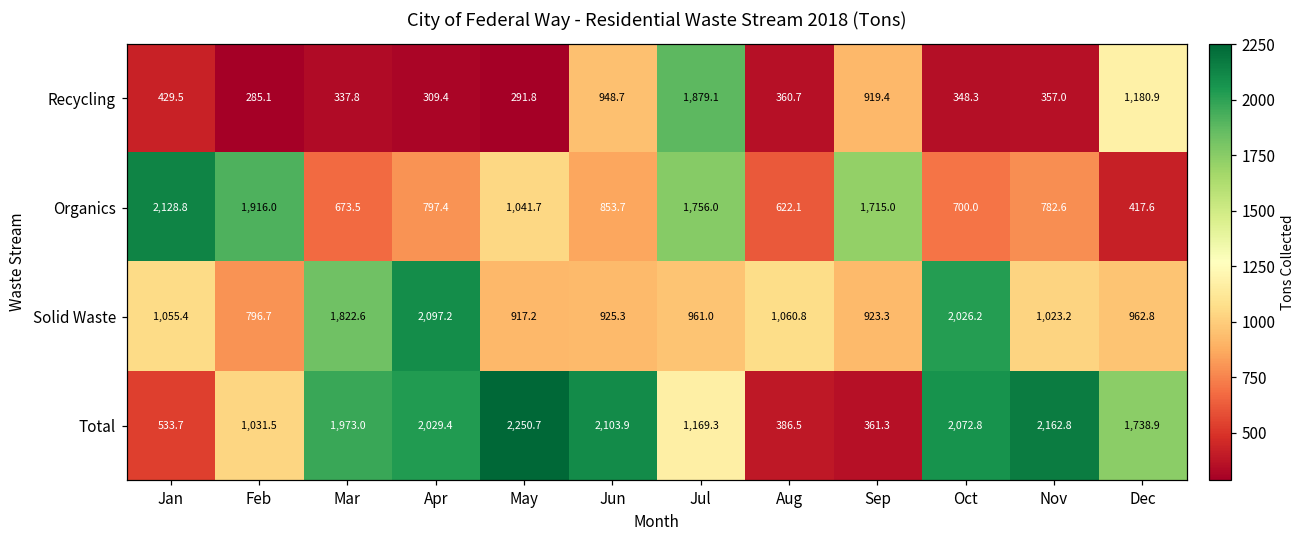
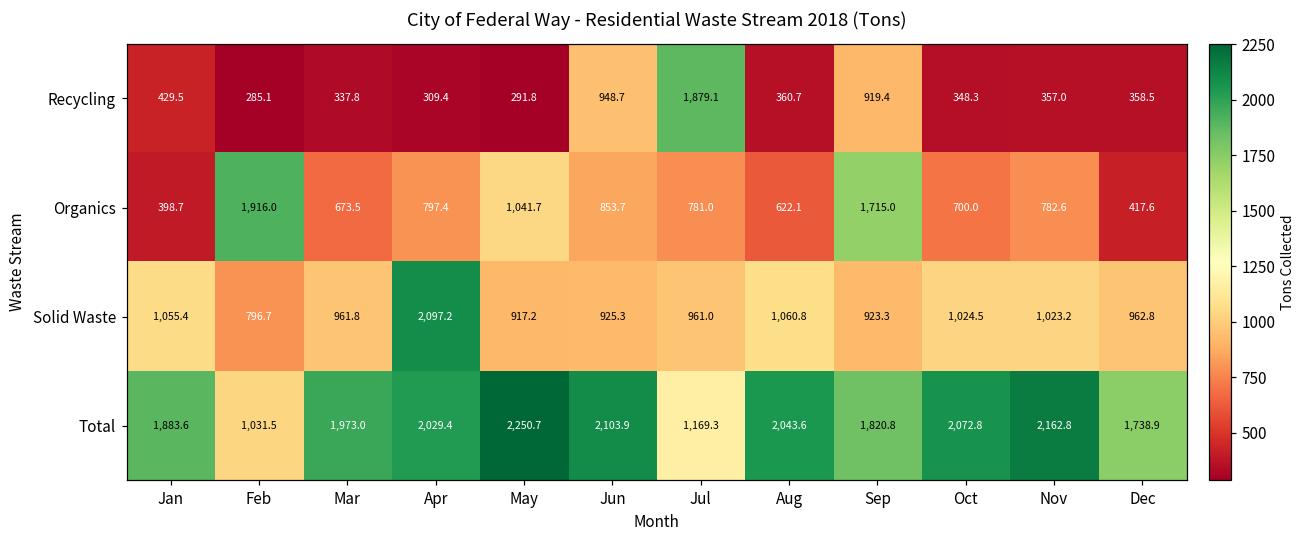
Recycling, Dec: 1,180.9 -> 358.5
Organics, Jan: 2,128.8 -> 398.7
Organics, Jul: 1,756.0 -> 781.0
Solid Waste, Mar: 1,822.6 -> 961.8
Solid Waste, Oct: 2,026.2 -> 1,024.5
Total, Jan: 533.7 -> 1,883.6
Total, Aug: 386.5 -> 2,043.6
Total, Sep: 361.3 -> 1,820.8
